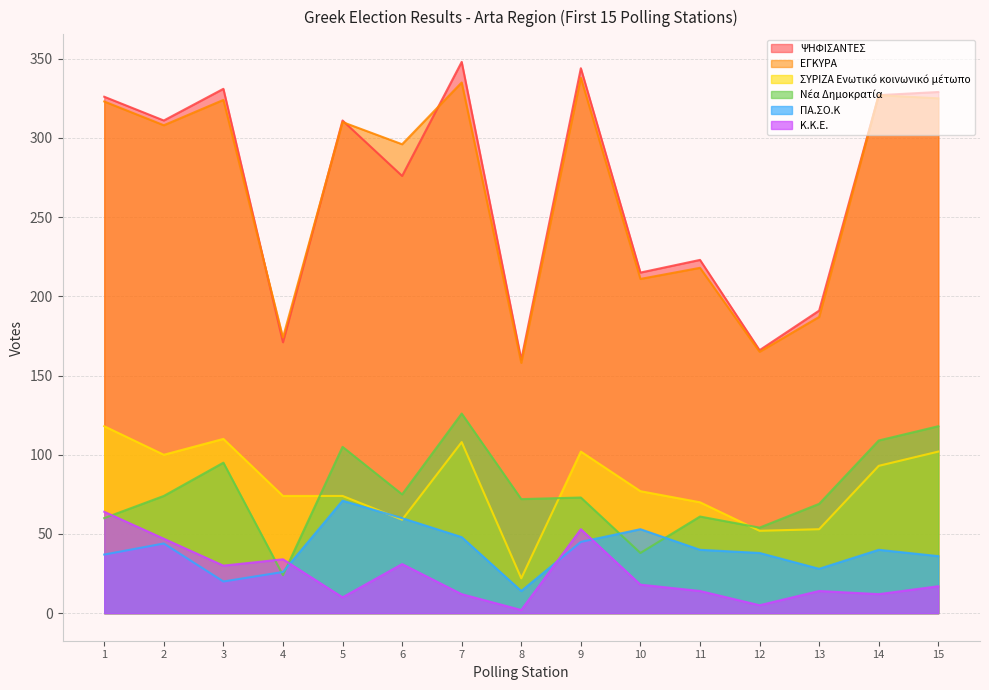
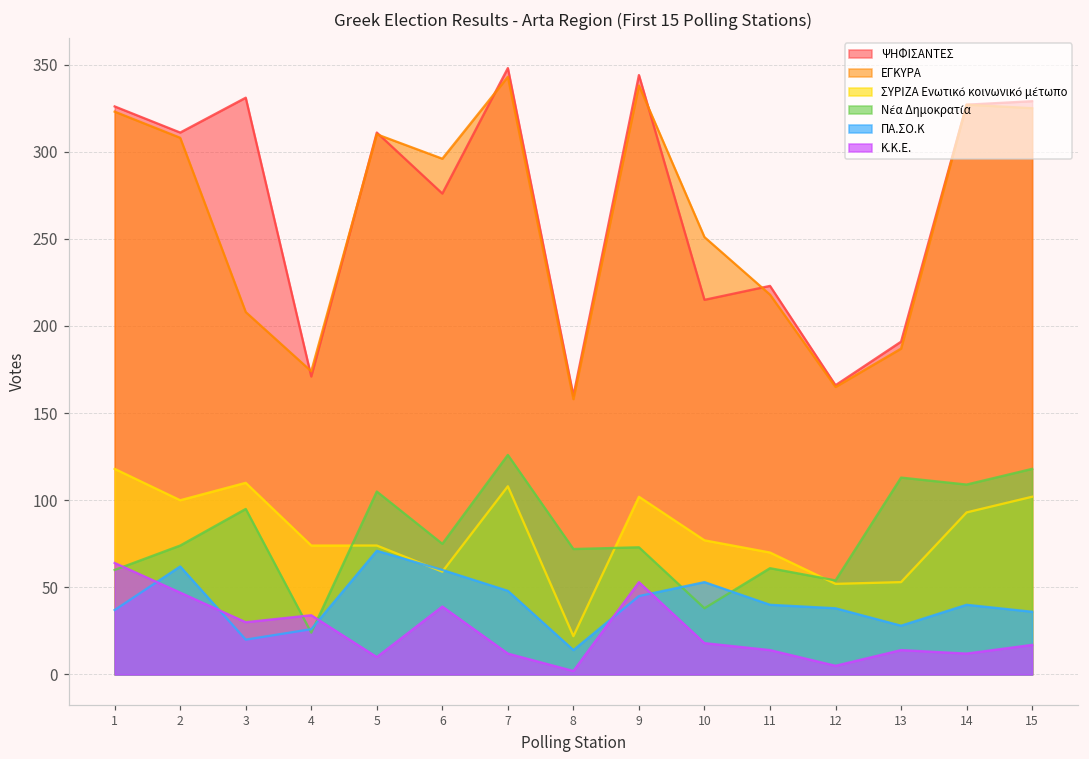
ΠΑ.ΣΟ.Κ, 2: 44 -> 62
ΕΓΚΥΡΑ, 3: 324 -> 208
Κ.Κ.Ε., 6: 31 -> 39
ΕΓΚΥΡΑ, 7: 335 -> 343
ΕΓΚΥΡΑ, 10: 211 -> 251
Νέα Δημοκρατία, 13: 69 -> 113
